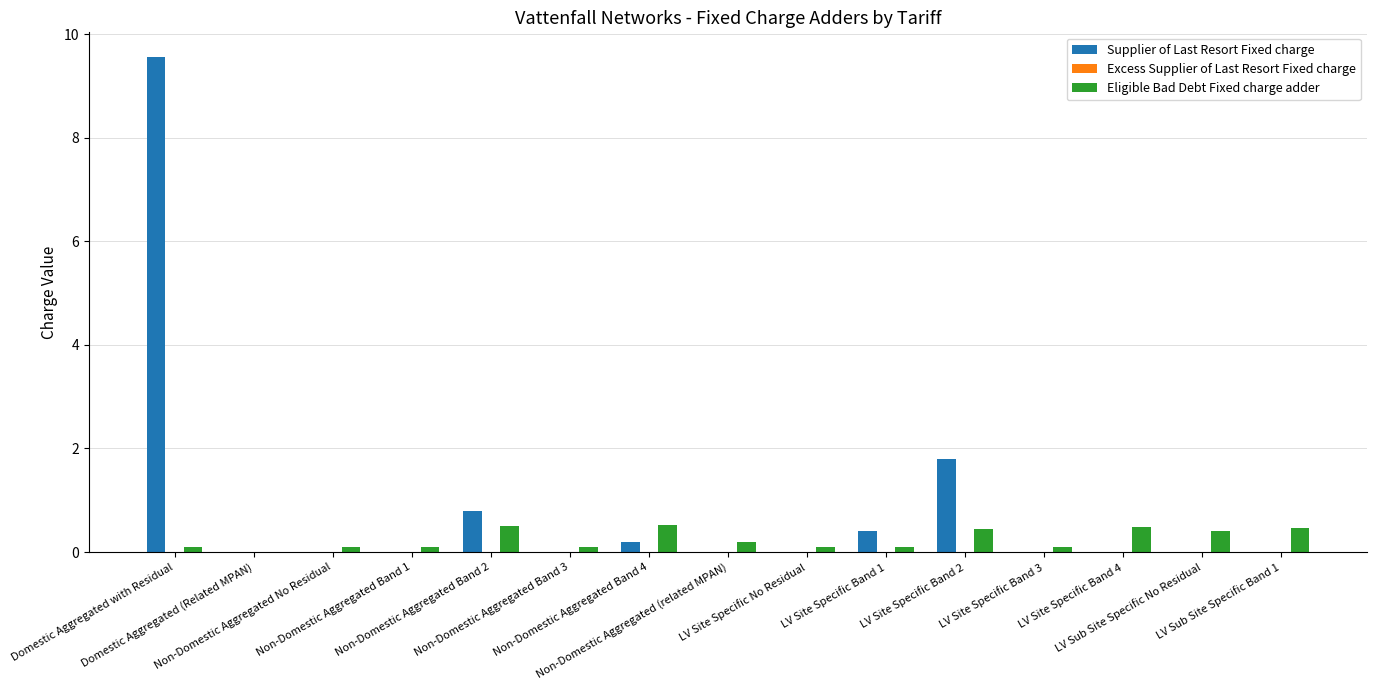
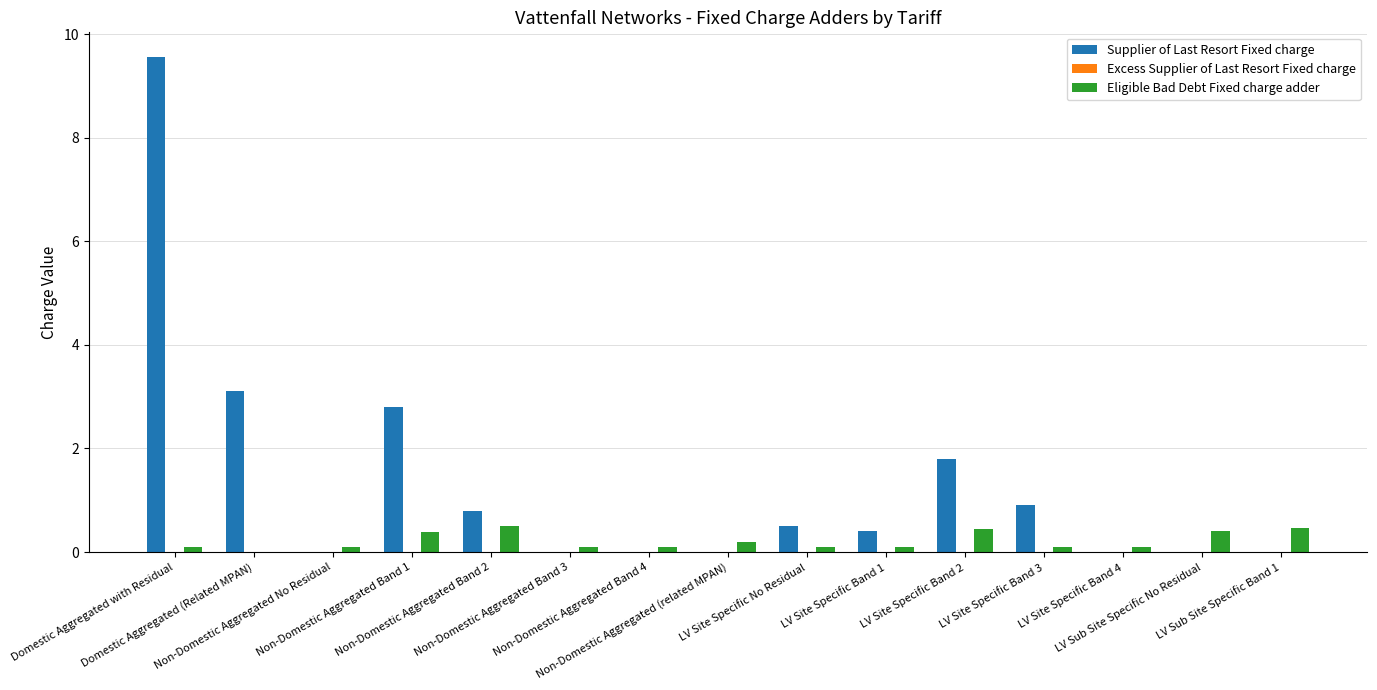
Supplier of Last Resort Fixed charge, Domestic Aggregated (Related MPAN): 0.0 -> 3.1
Supplier of Last Resort Fixed charge, Non-Domestic Aggregated Band 1: 0.0 -> 2.8
Eligible Bad Debt Fixed charge adder, Non-Domestic Aggregated Band 1: 0.1 -> 0.4
Supplier of Last Resort Fixed charge, Non-Domestic Aggregated Band 4: 0.2 -> 0.0
Eligible Bad Debt Fixed charge adder, Non-Domestic Aggregated Band 4: 0.5 -> 0.1
Supplier of Last Resort Fixed charge, LV Site Specific No Residual: 0.0 -> 0.5
Supplier of Last Resort Fixed charge, LV Site Specific Band 3: 0.0 -> 0.9
Eligible Bad Debt Fixed charge adder, LV Site Specific Band 4: 0.5 -> 0.1
